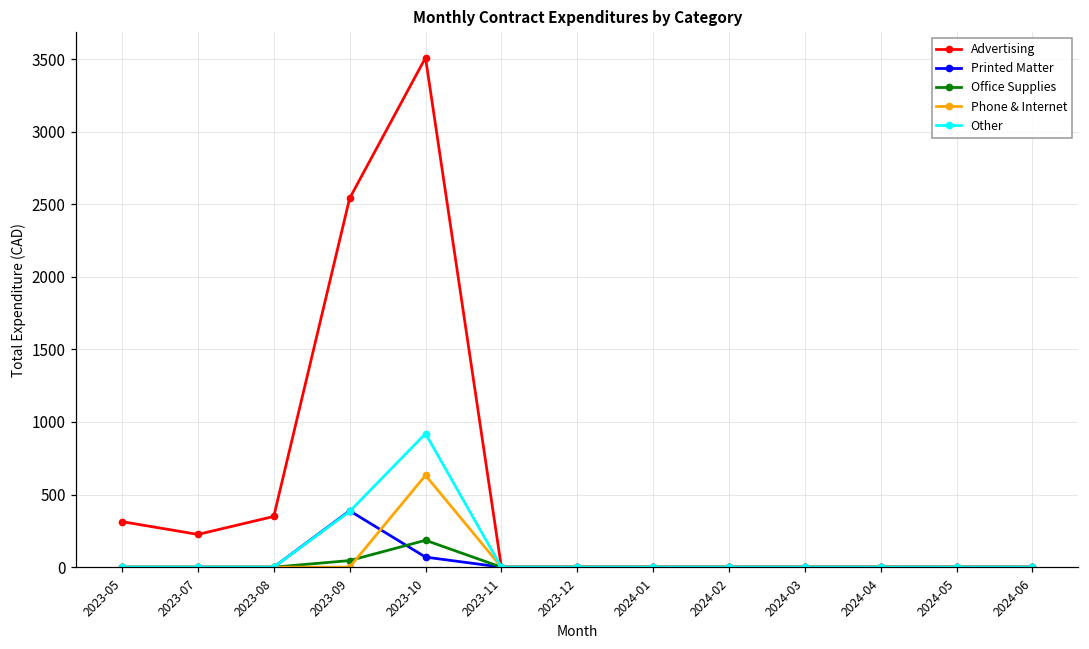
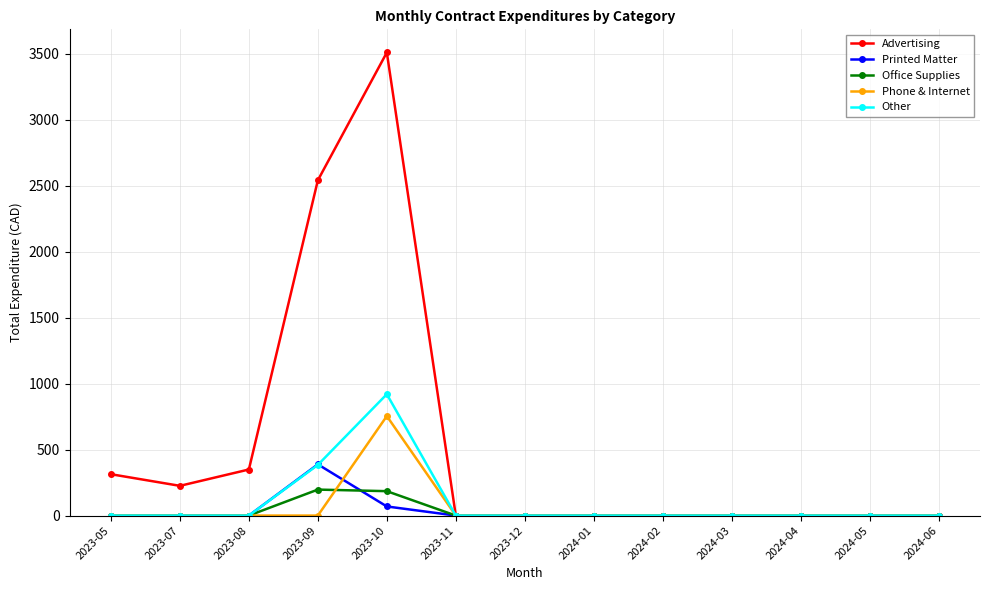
Office Supplies, 2023-09: 50 -> 200
Phone & Internet, 2023-10: 630 -> 750
